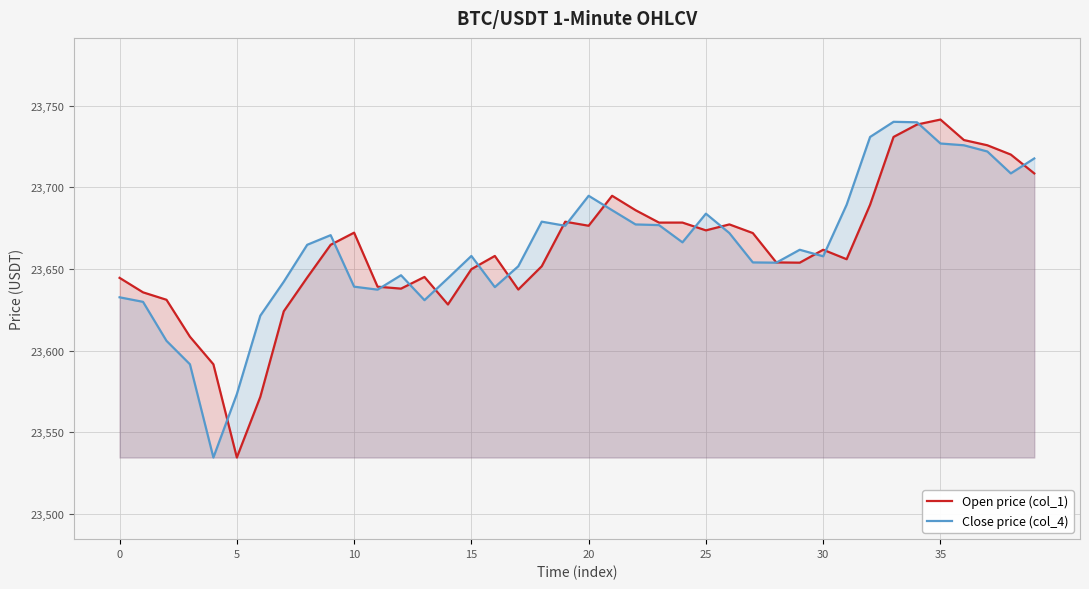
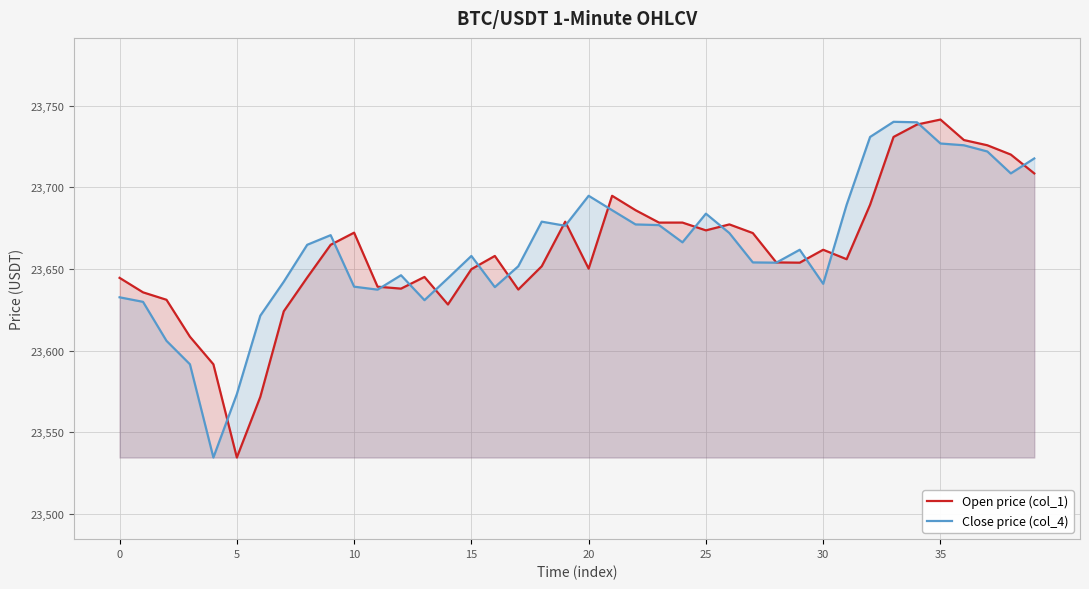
Open price (col_1), 20: 23,677 -> 23,650
Close price (col_4), 30: 23,658 -> 23,641
